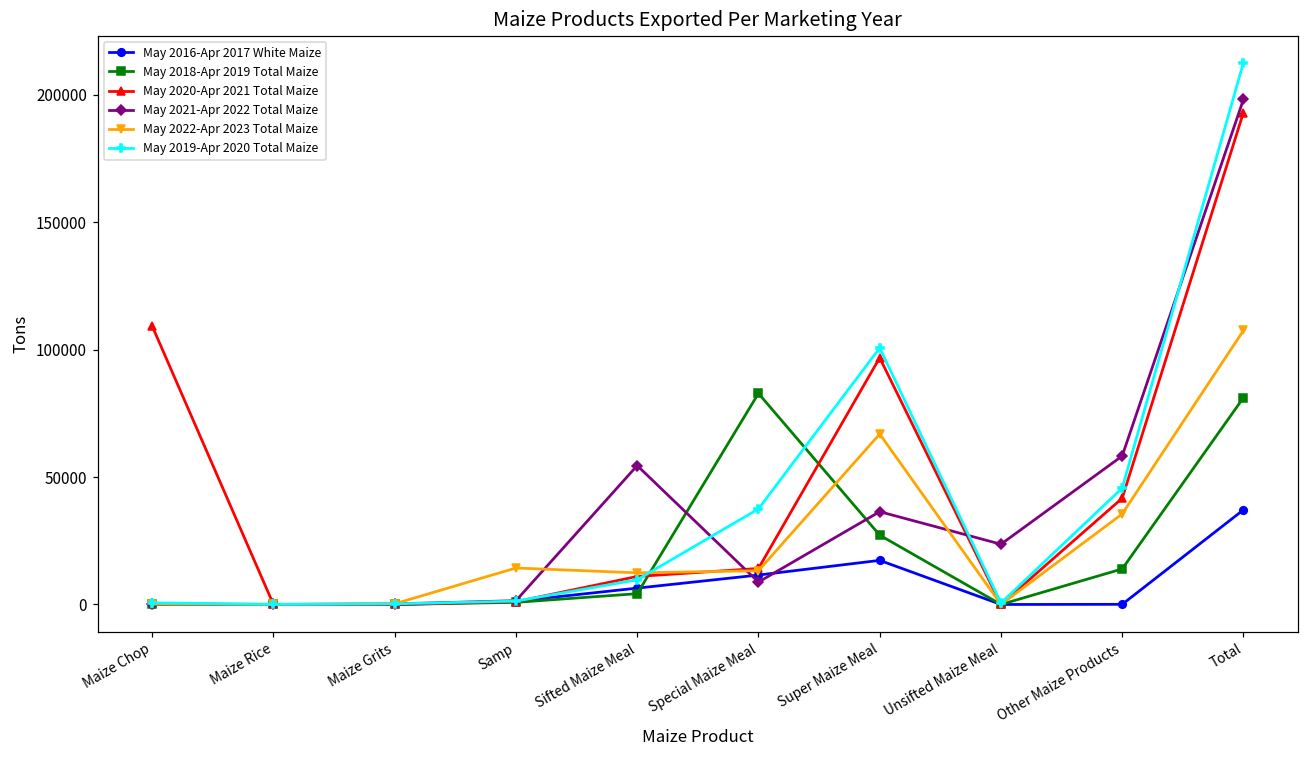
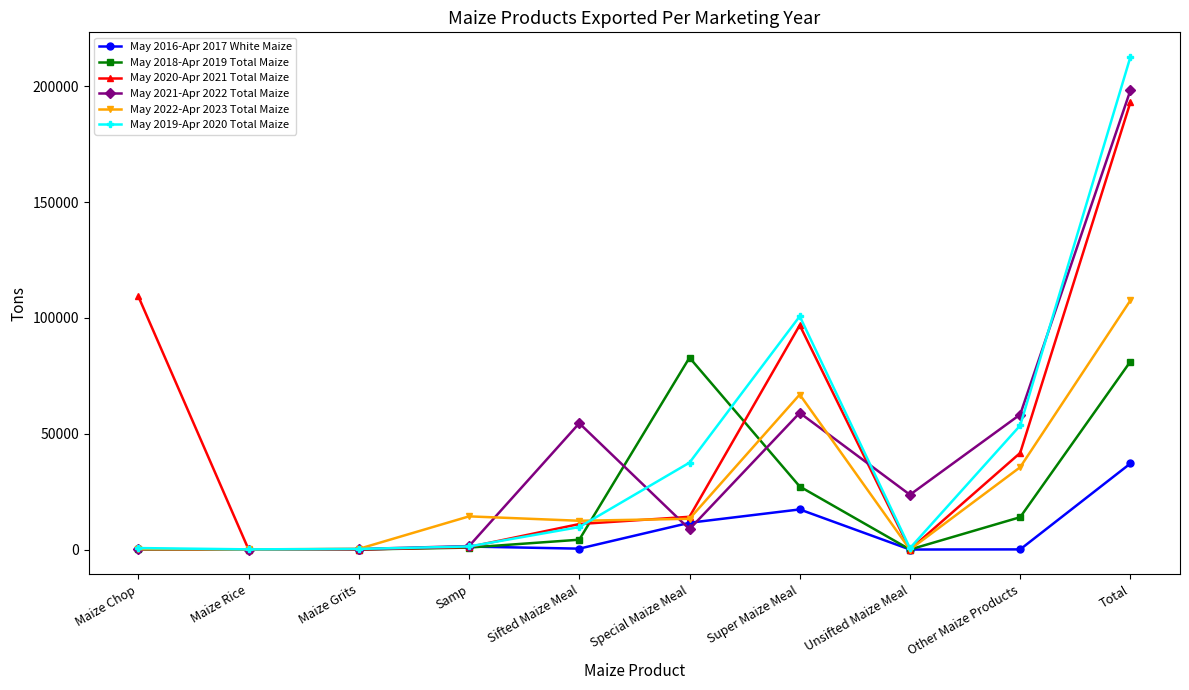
May 2016-Apr 2017 White Maize, Sifted Maize Meal: 6000 -> 0
May 2021-Apr 2022 Total Maize, Super Maize Meal: 36000 -> 59000
May 2019-Apr 2020 Total Maize, Other Maize Products: 46000 -> 54000
